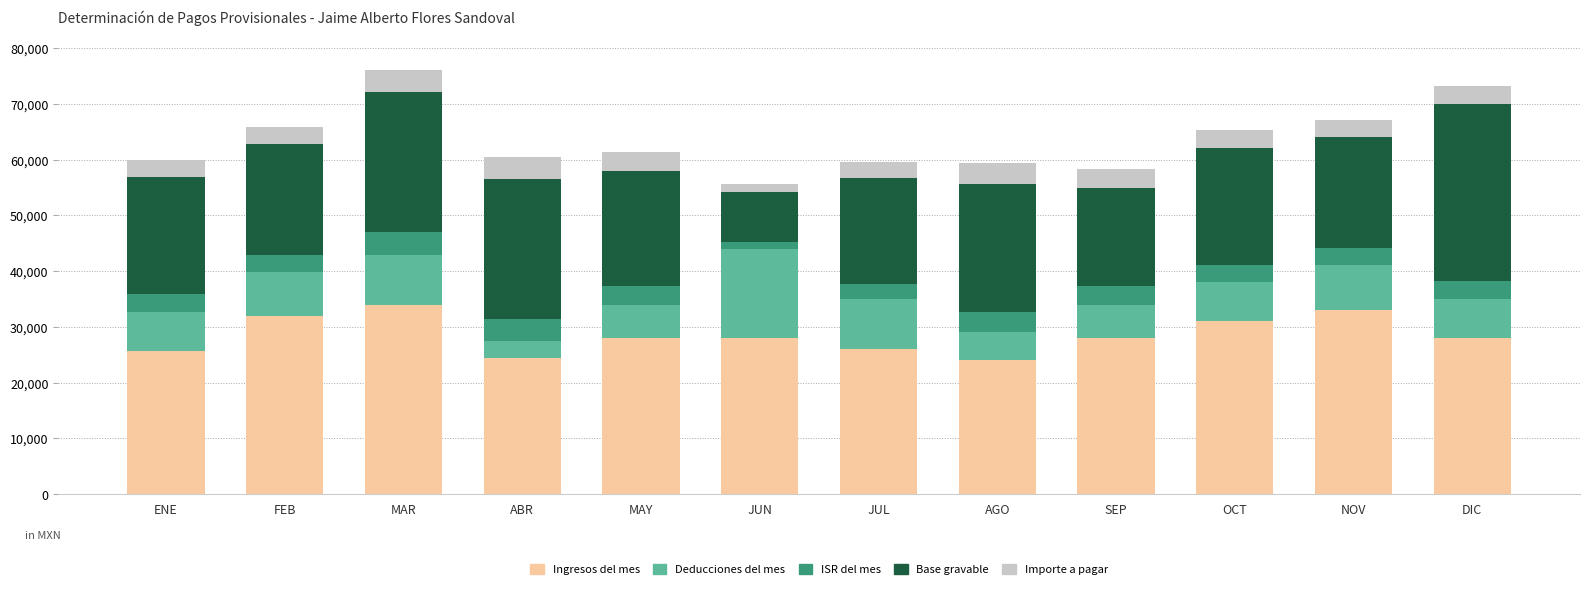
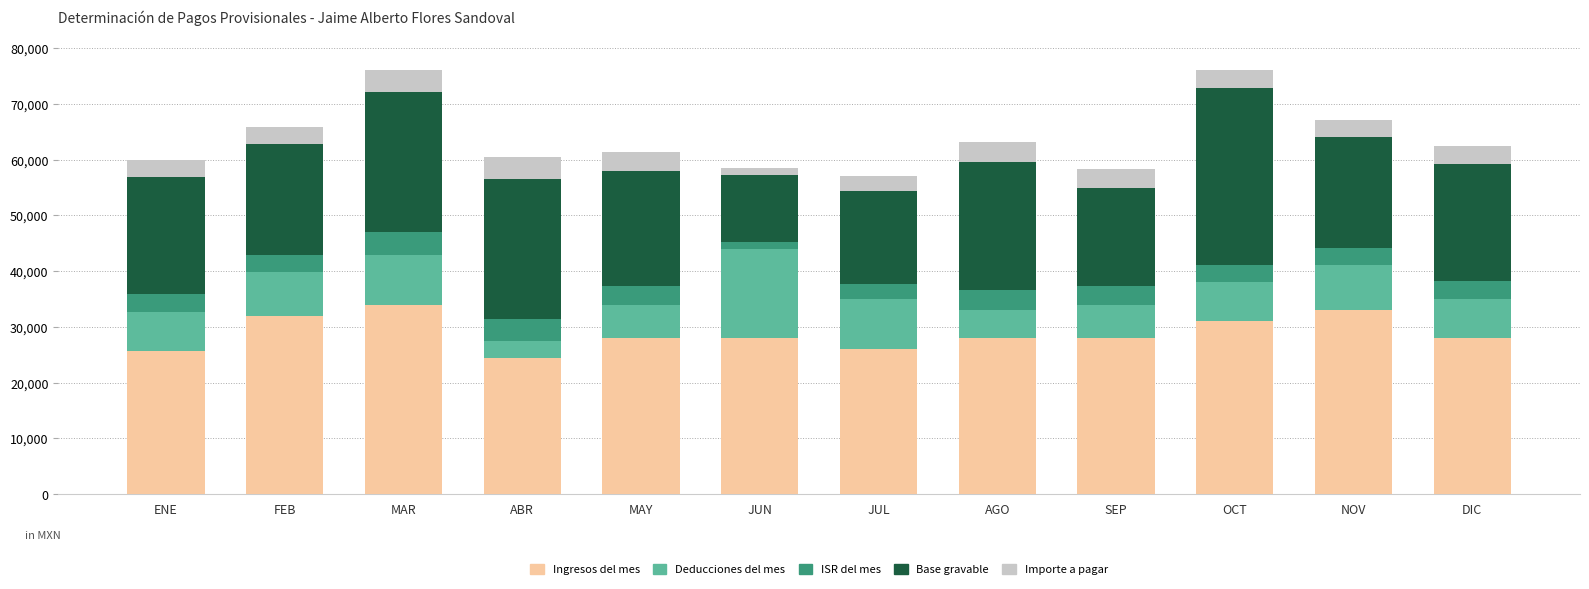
Base gravable, JUN: 9,000 -> 12,000
Base gravable, JUL: 19,000 -> 17,000
Ingresos del mes, AGO: 24,000 -> 28,000
Base gravable, OCT: 21,000 -> 32,000
Base gravable, DIC: 32,000 -> 21,000
